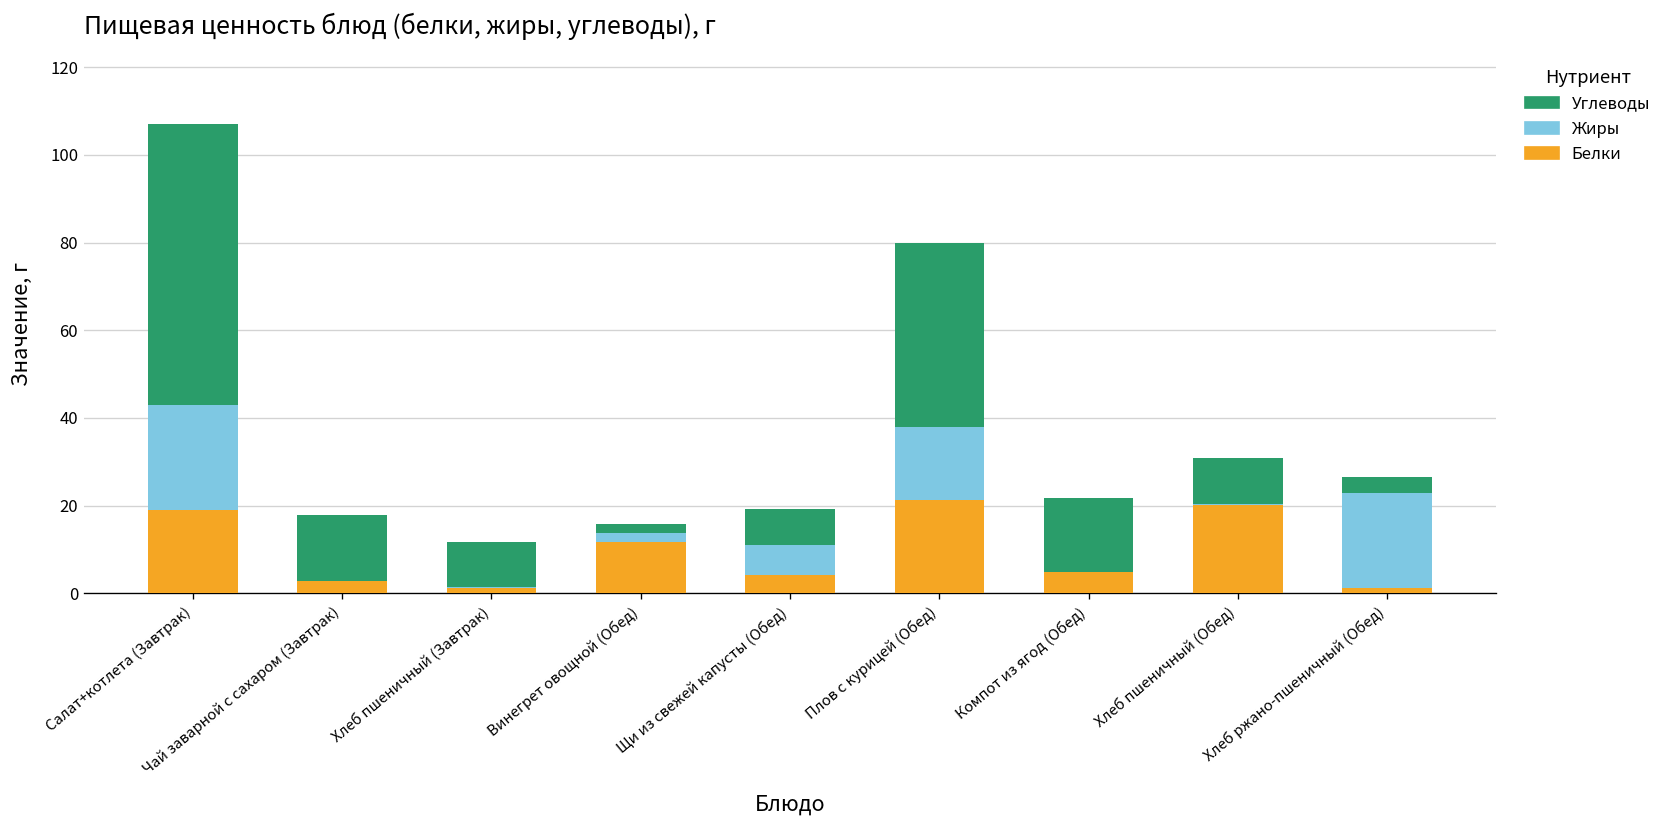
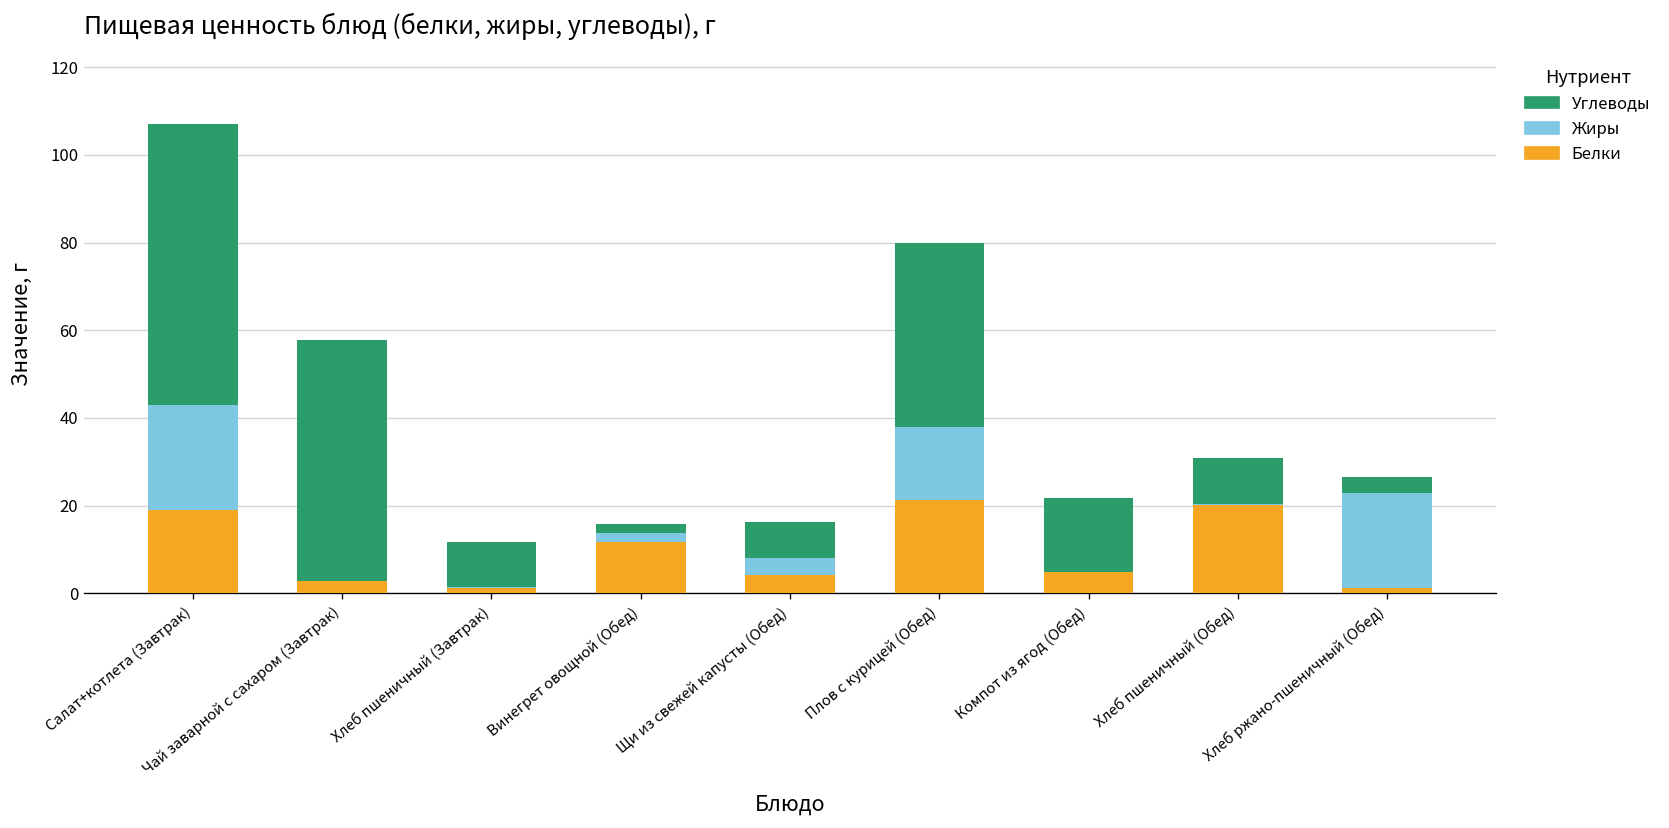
Углеводы, Чай заварной с сахаром (Завтрак): 15 -> 55
Жиры, Щи из свежей капусты (Обед): 7 -> 4
